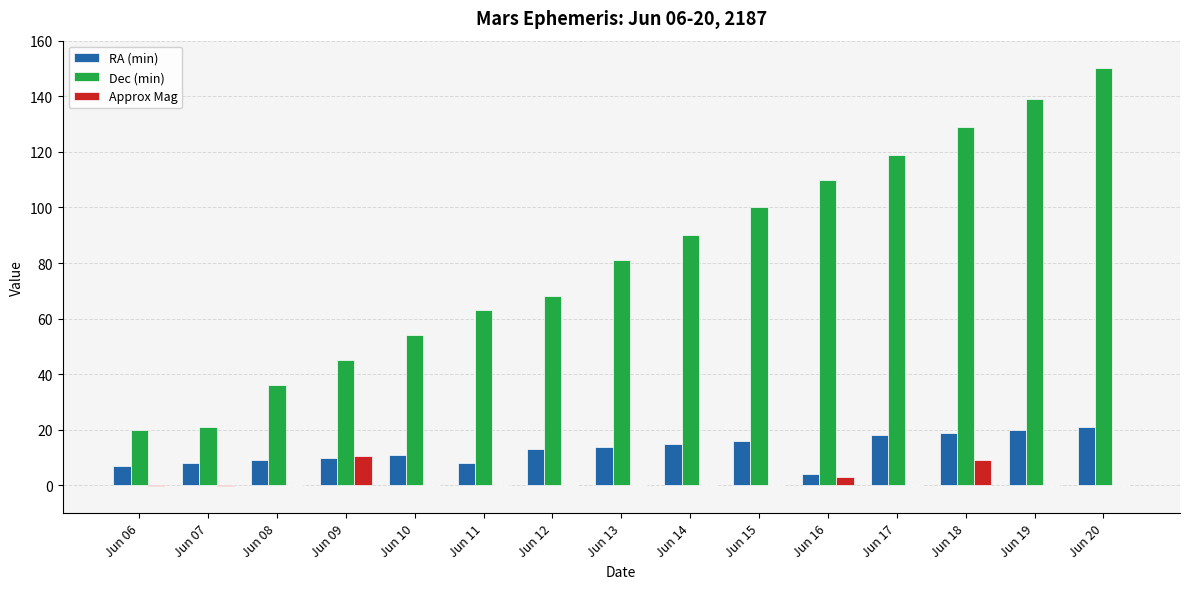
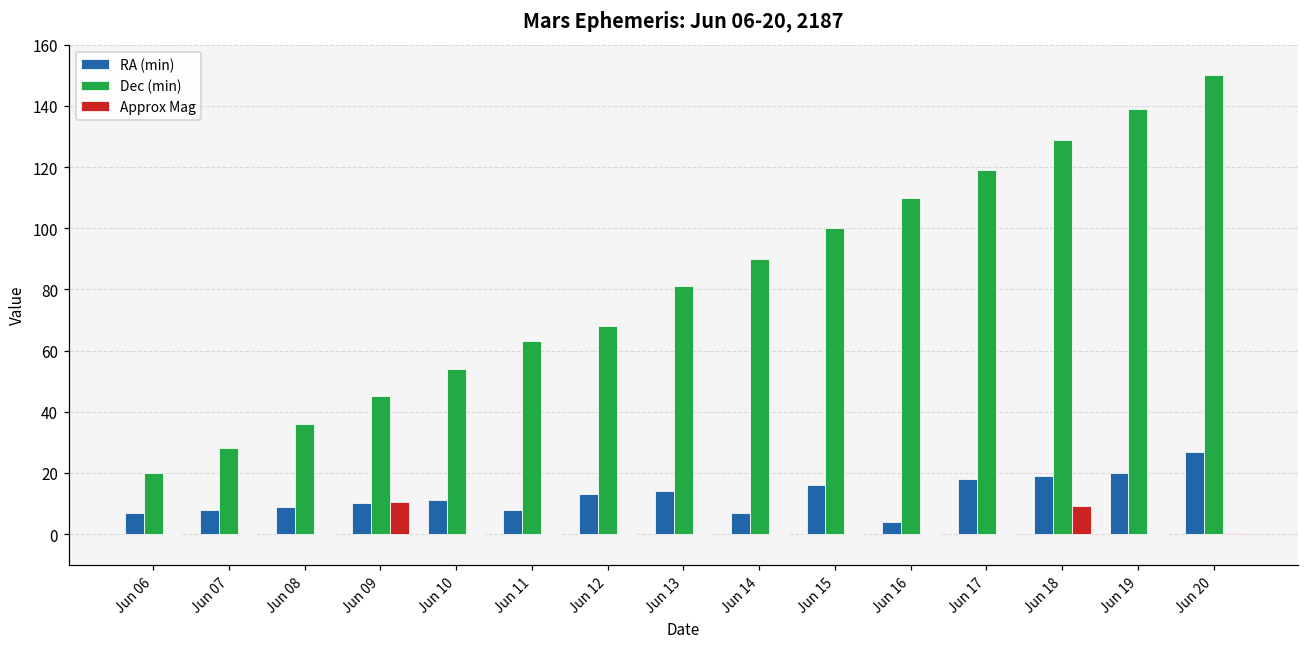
Dec (min), Jun 07: 21 -> 28
RA (min), Jun 14: 15 -> 7
Approx Mag, Jun 16: 3 -> 0
RA (min), Jun 20: 21 -> 27
